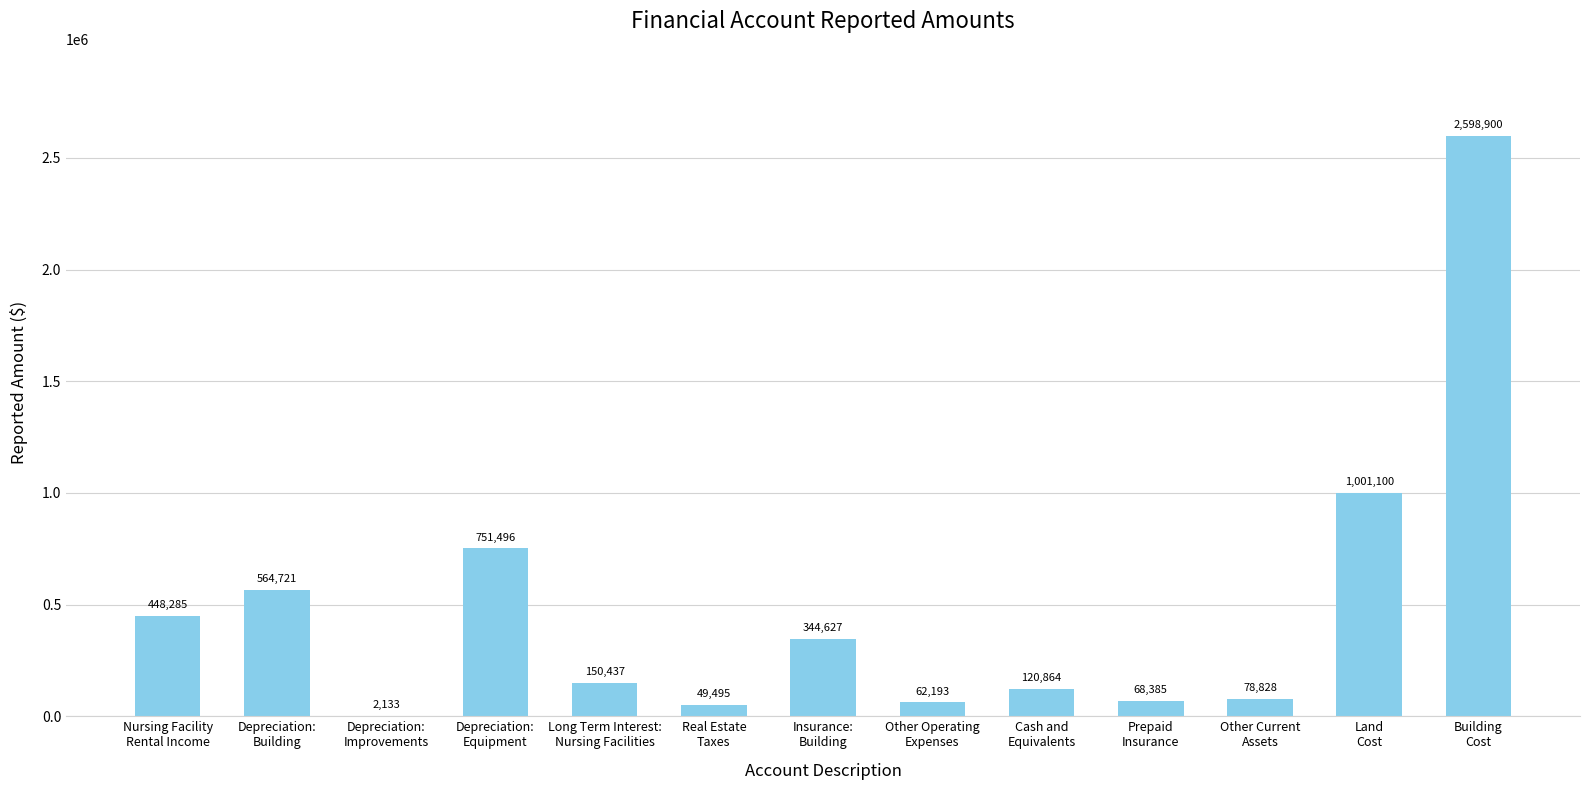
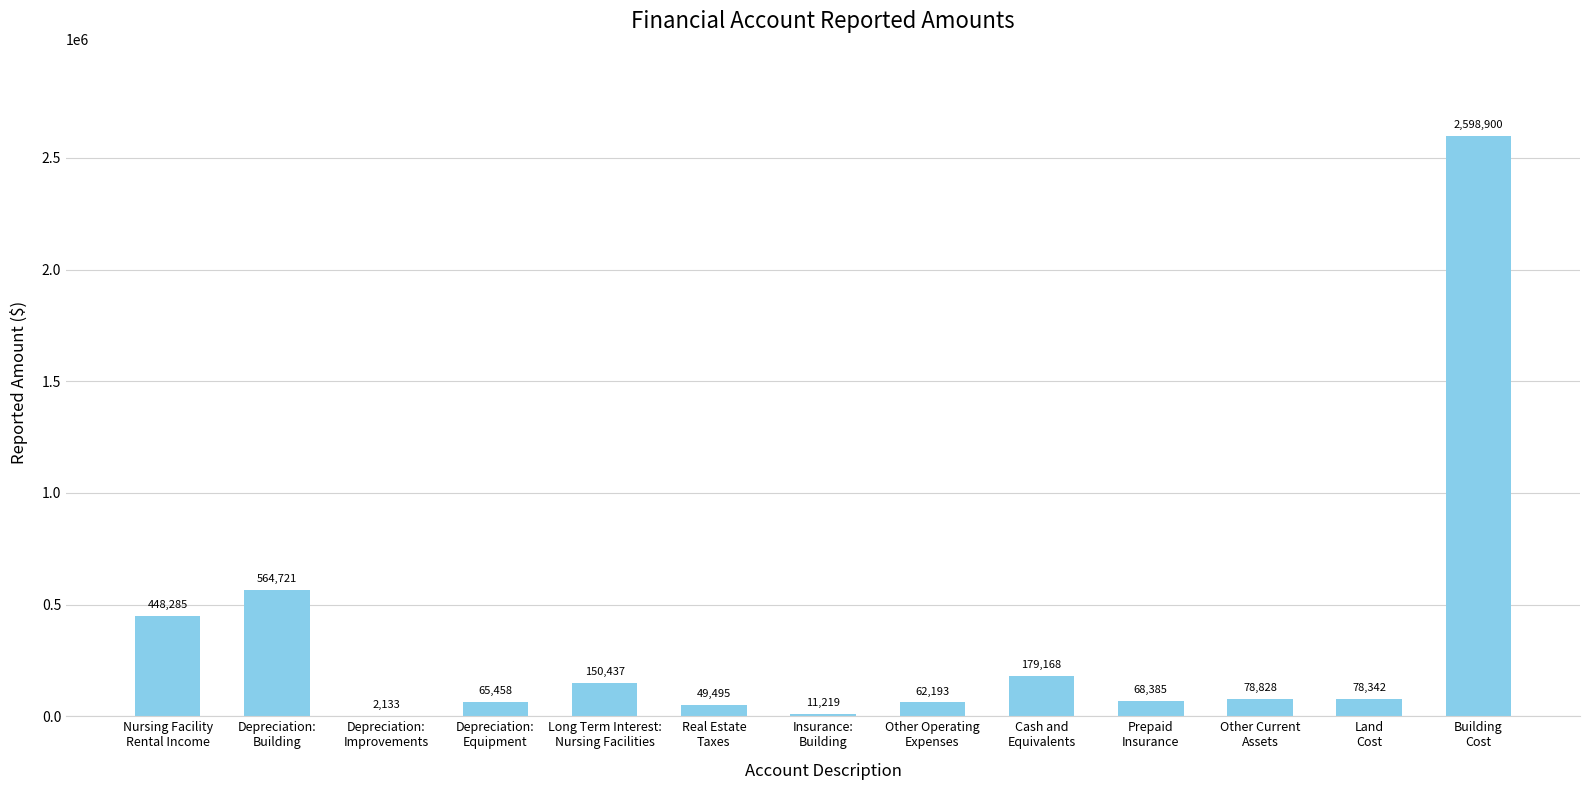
Depreciation: Equipment: 751,496 -> 65,458
Insurance: Building: 344,627 -> 11,219
Cash and Equivalents: 120,864 -> 179,168
Land Cost: 1,001,100 -> 78,342
